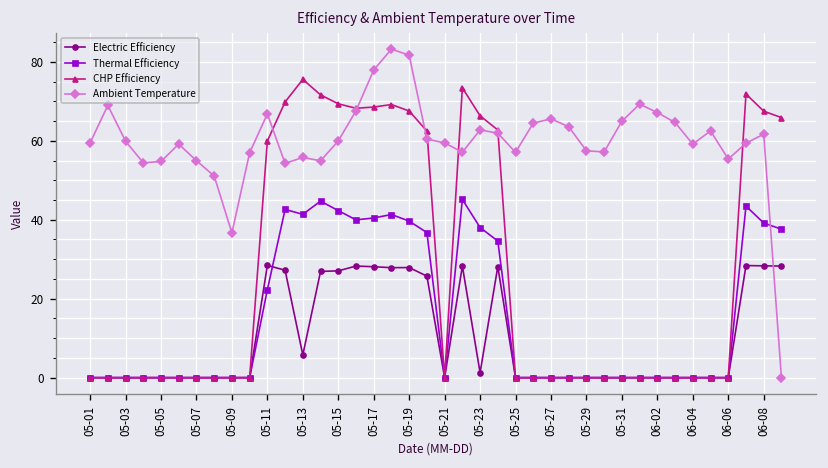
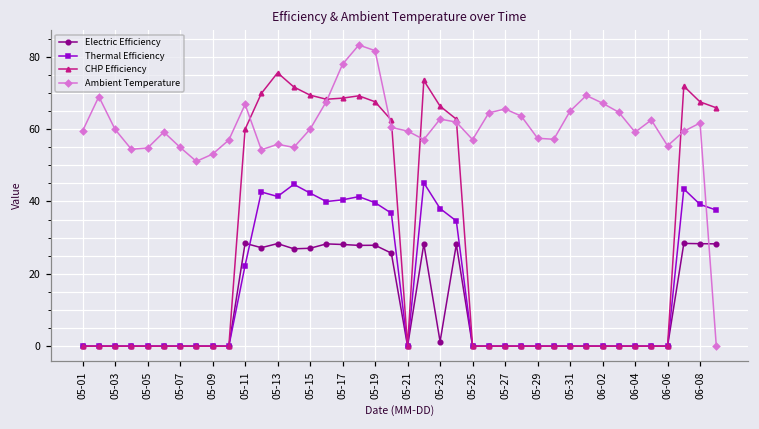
Ambient Temperature, 05-09: 37 -> 53
Electric Efficiency, 05-13: 6 -> 28
